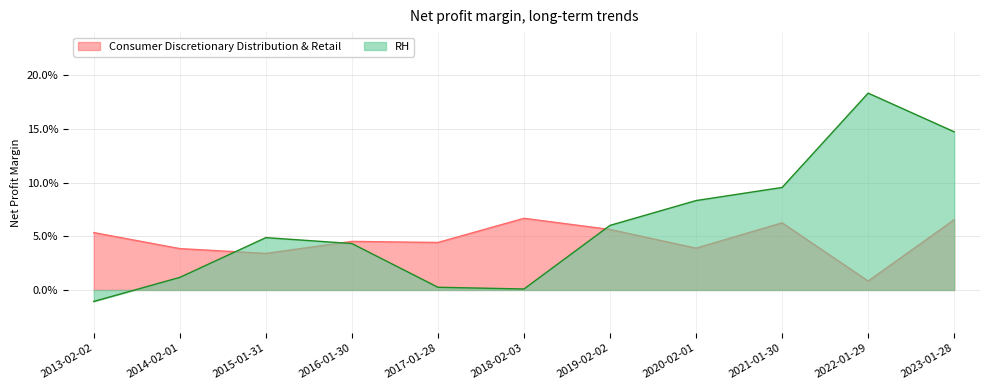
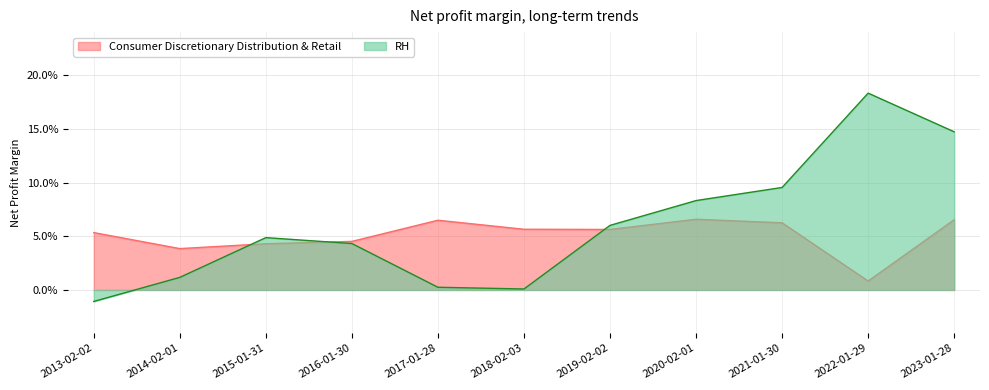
Consumer Discretionary Distribution & Retail, 2015-01-31: 3.4% -> 4.3%
Consumer Discretionary Distribution & Retail, 2017-01-28: 4.4% -> 6.5%
Consumer Discretionary Distribution & Retail, 2018-02-03: 6.7% -> 5.7%
Consumer Discretionary Distribution & Retail, 2020-02-01: 3.9% -> 6.6%
